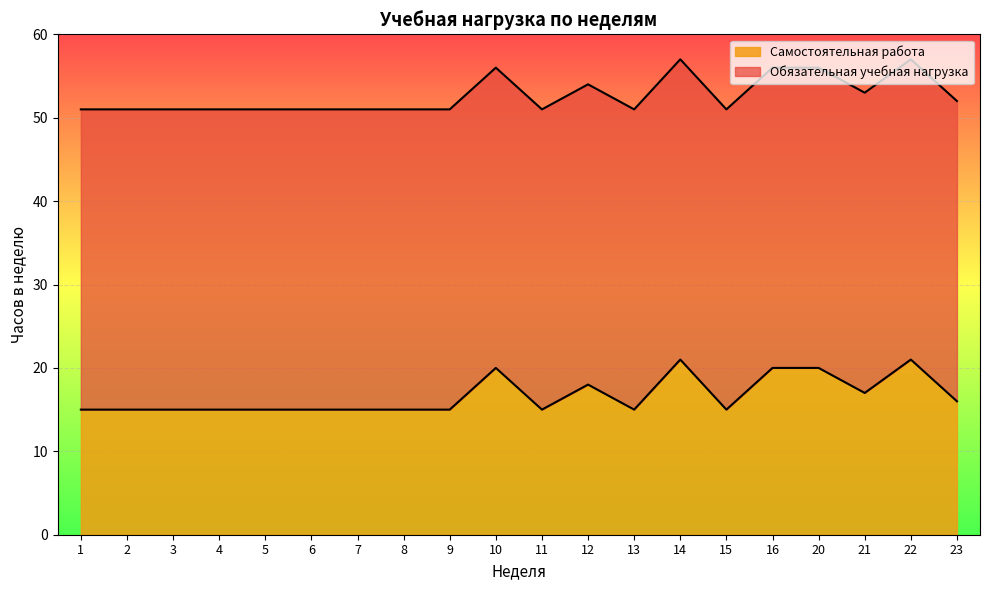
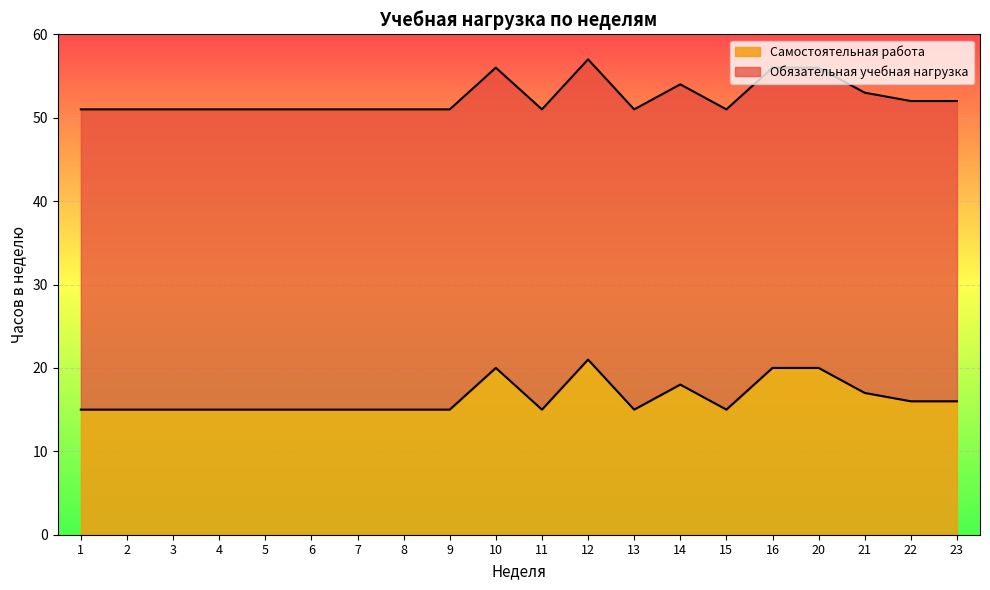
Самостоятельная работа, 12: 18 -> 21
Самостоятельная работа, 14: 21 -> 18
Самостоятельная работа, 22: 21 -> 16
